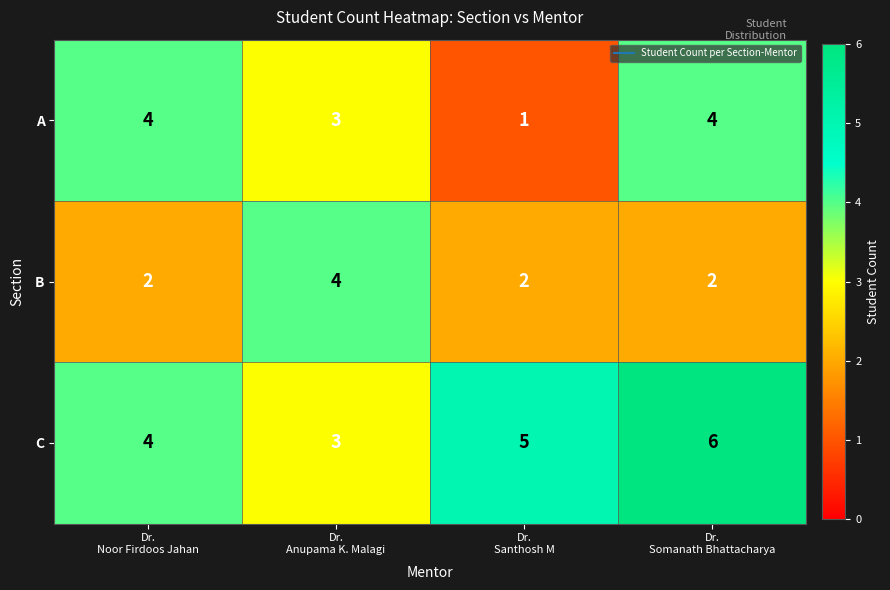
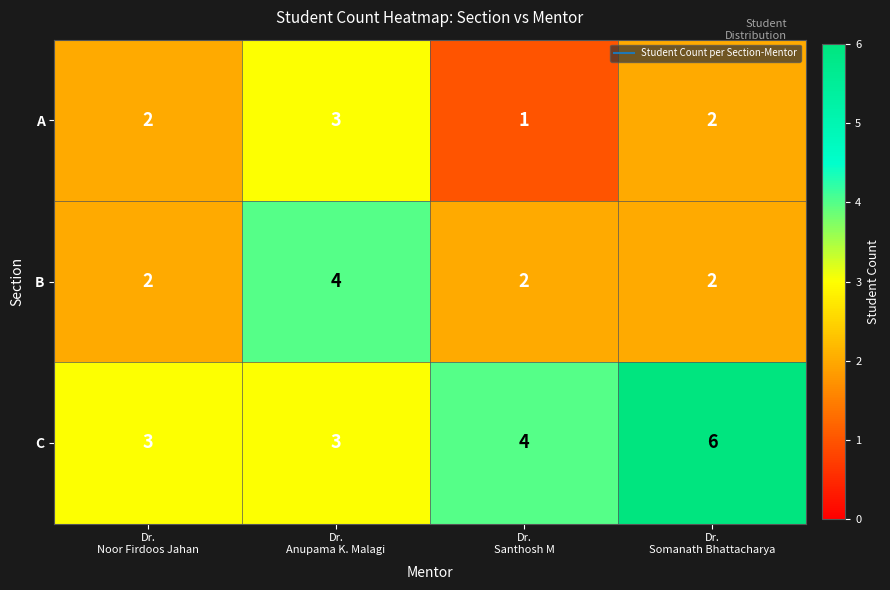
A, Dr. Noor Firdoos Jahan: 4 -> 2
A, Dr. Somanath Bhattacharya: 4 -> 2
C, Dr. Noor Firdoos Jahan: 4 -> 3
C, Dr. Santhosh M: 5 -> 4
